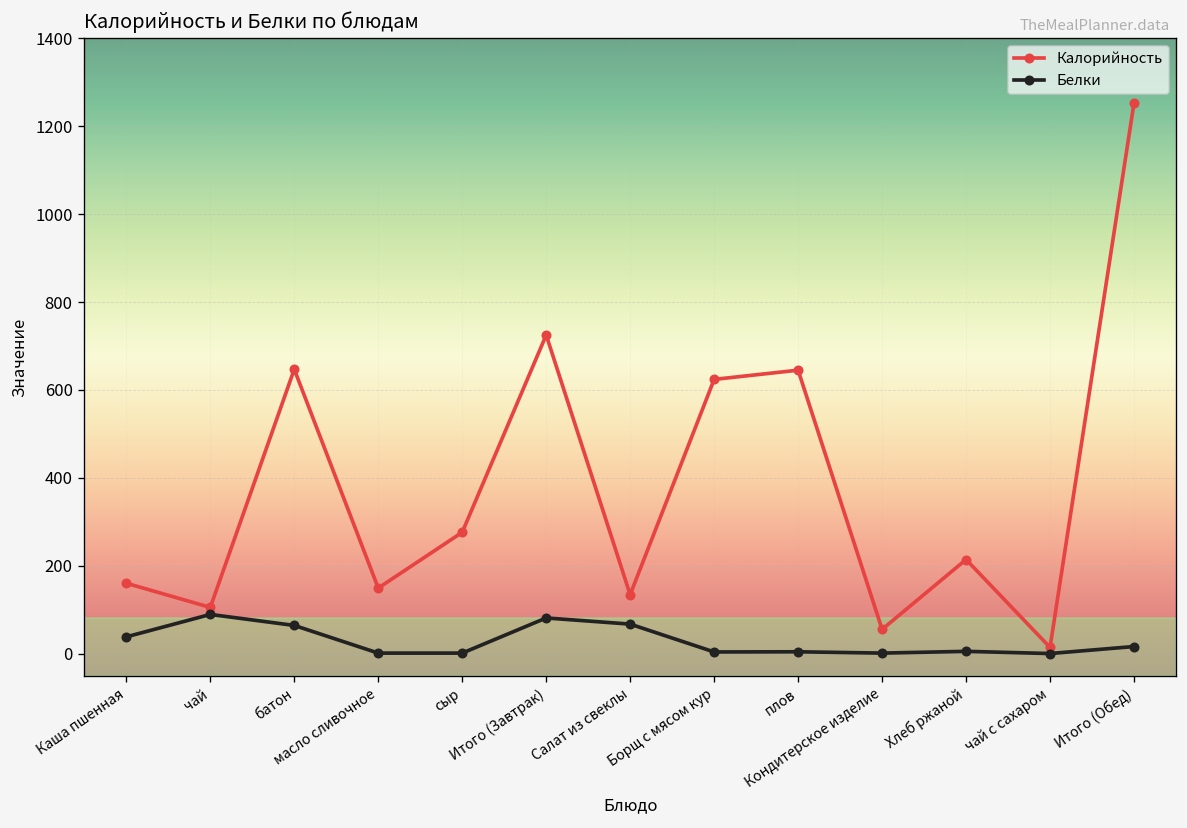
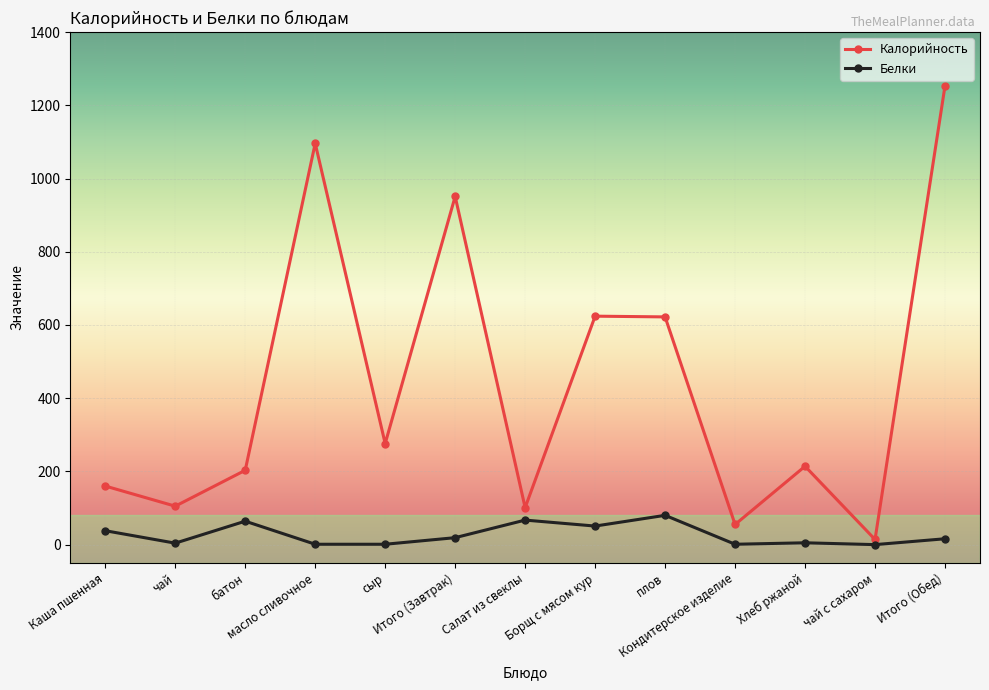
Белки, чай: 90 -> 0
Калорийность, батон: 650 -> 200
Калорийность, масло сливочное: 150 -> 1100
Калорийность, Итого (Завтрак): 730 -> 950
Белки, Итого (Завтрак): 80 -> 20
Калорийность, Салат из свеклы: 130 -> 100
Белки, Борщ с мясом кур: 0 -> 50
Калорийность, плов: 650 -> 620
Белки, плов: 0 -> 80
